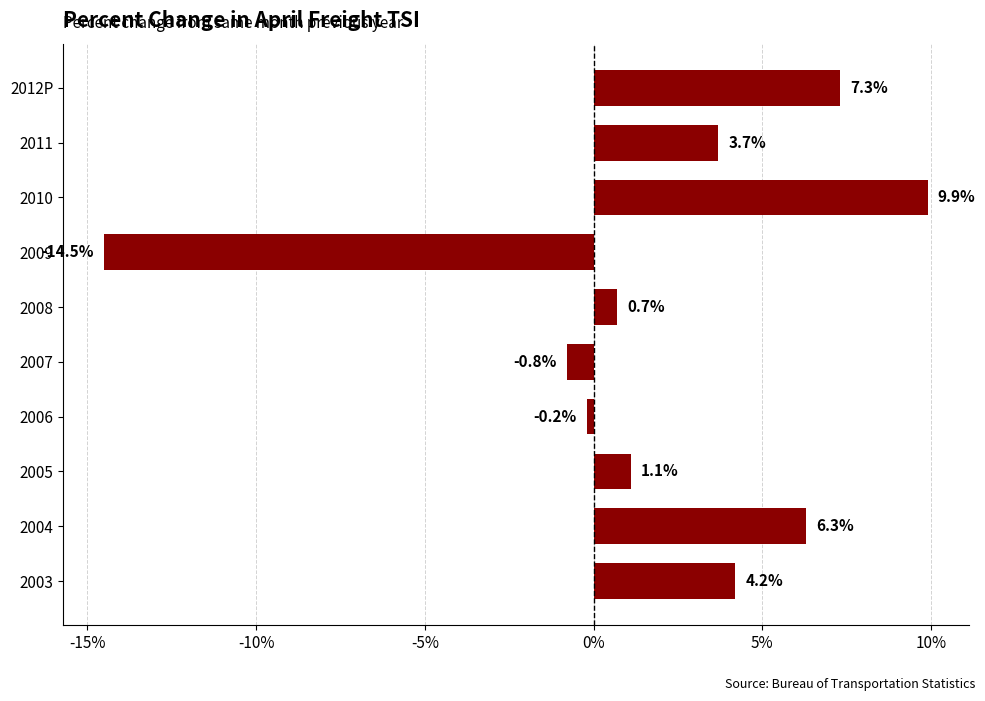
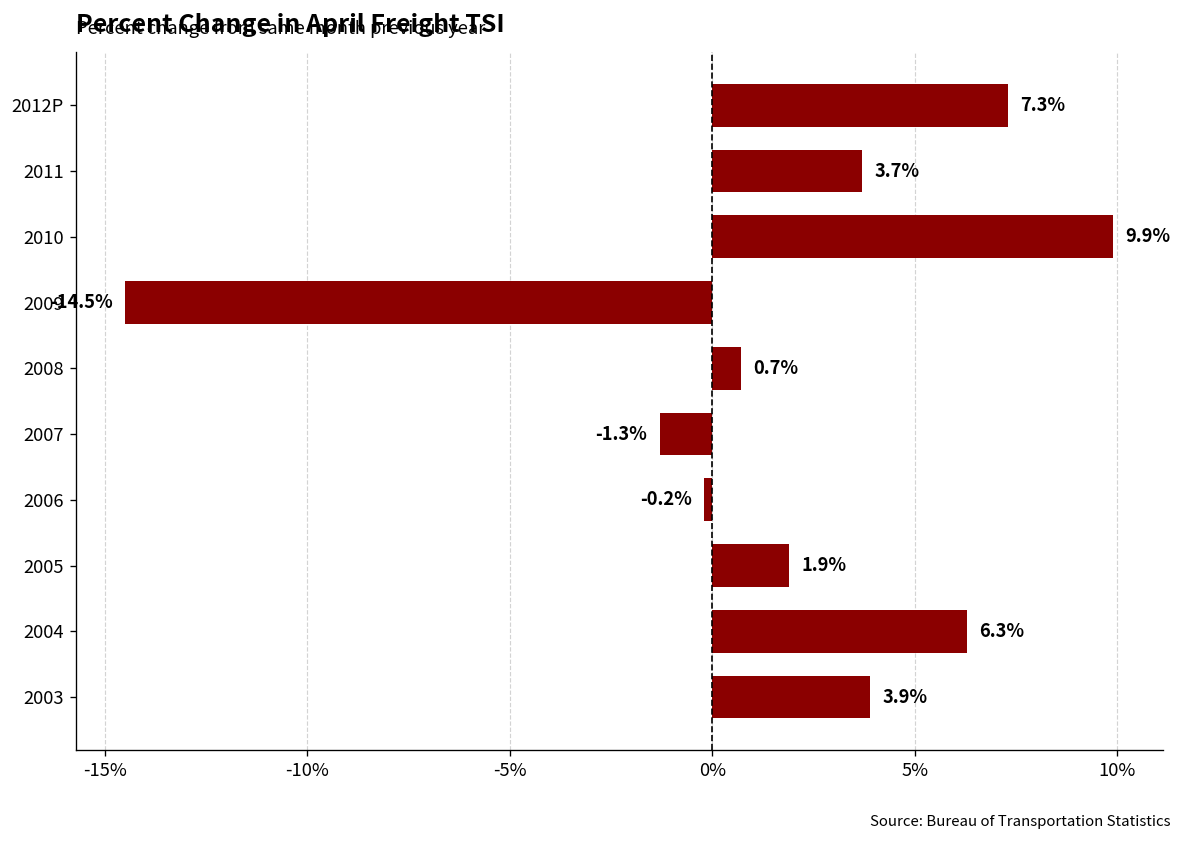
2007: -0.8% -> -1.3%
2005: 1.1% -> 1.9%
2003: 4.2% -> 3.9%
